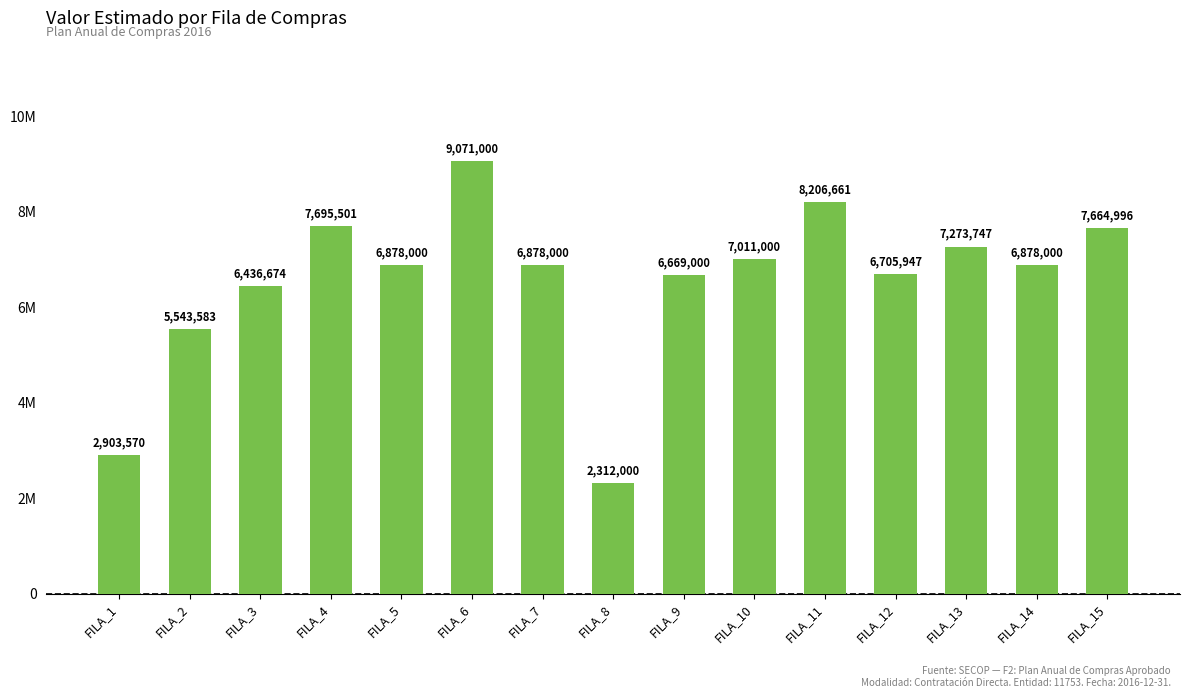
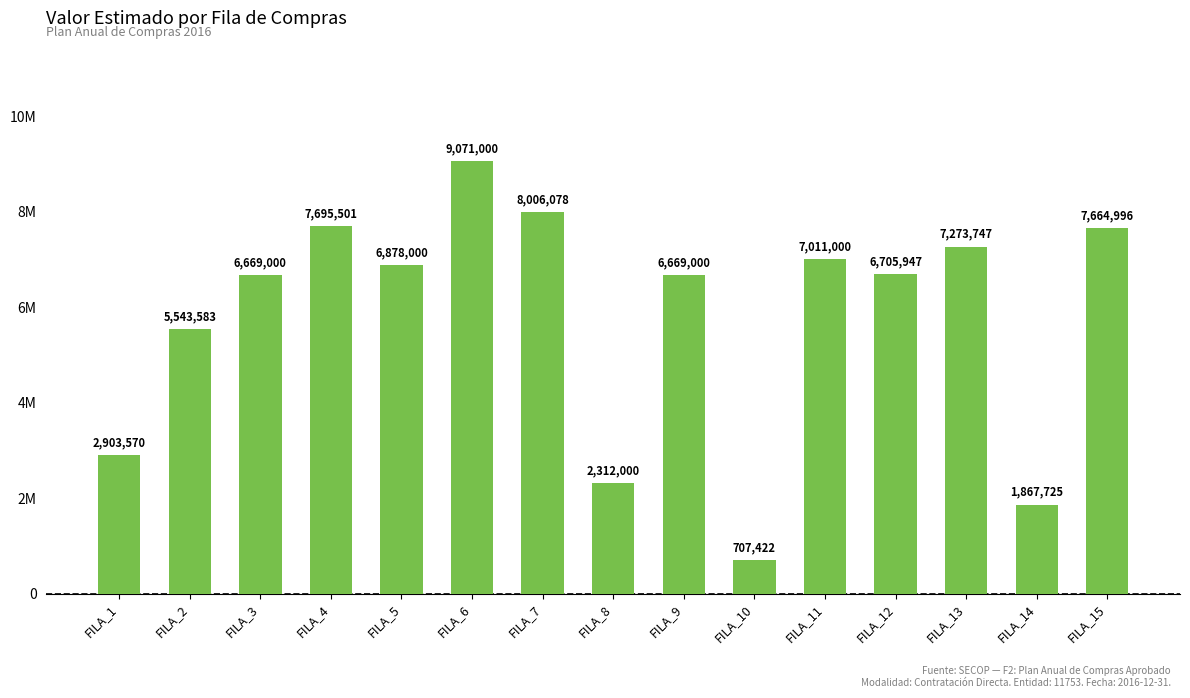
FILA_3: 6,436,674 -> 6,669,000
FILA_7: 6,878,000 -> 8,006,078
FILA_10: 7,011,000 -> 707,422
FILA_11: 8,206,661 -> 7,011,000
FILA_14: 6,878,000 -> 1,867,725
